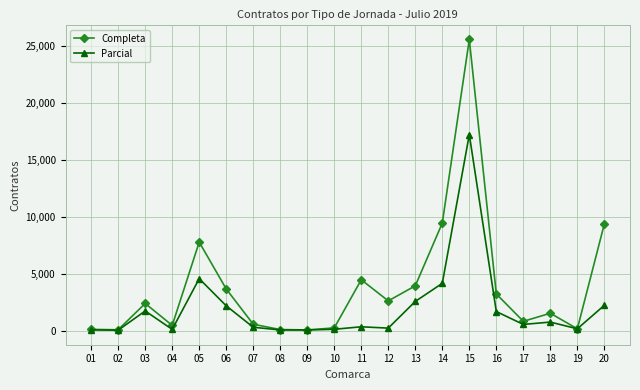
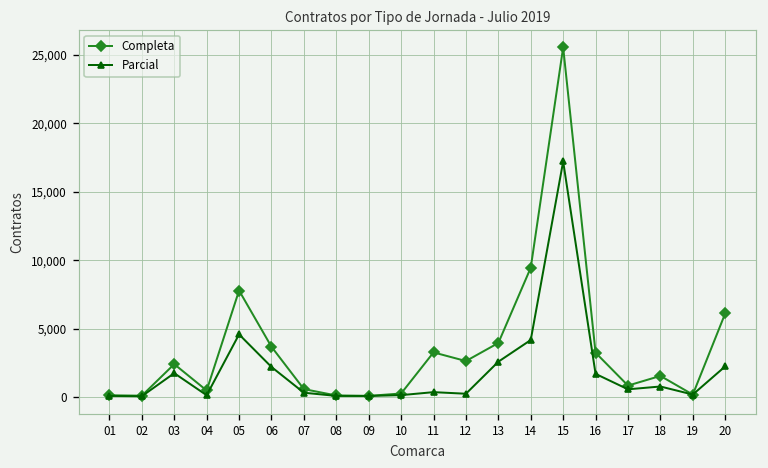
Completa, 11: 4,500 -> 3,300
Completa, 20: 9,400 -> 6,100
